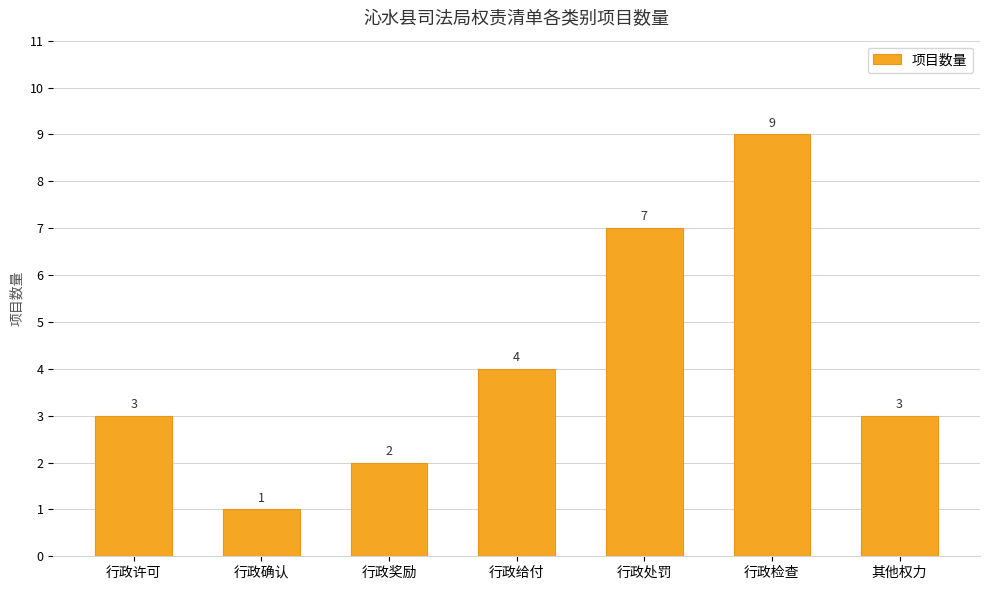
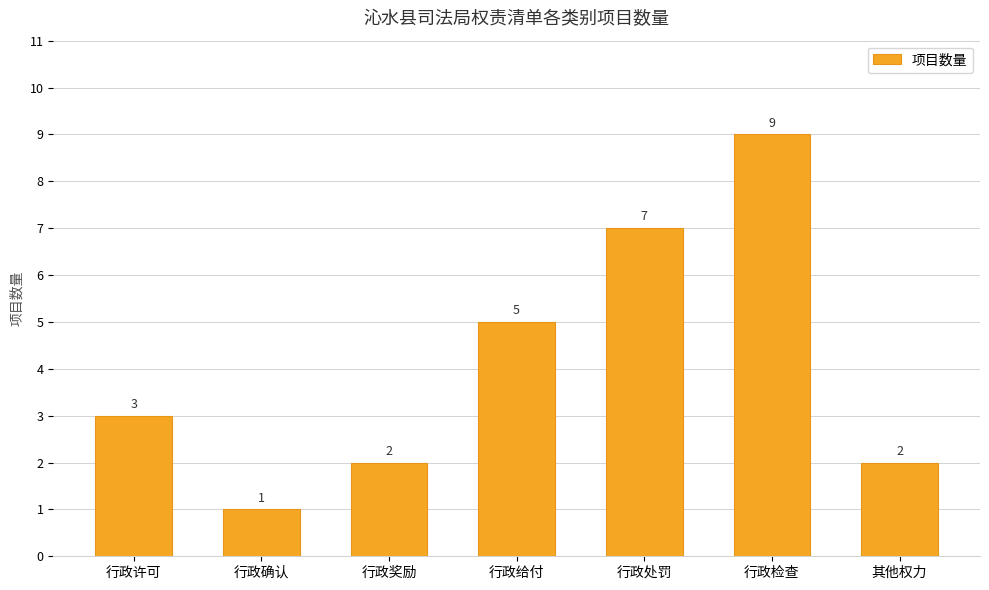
行政给付: 4 -> 5
其他权力: 3 -> 2
